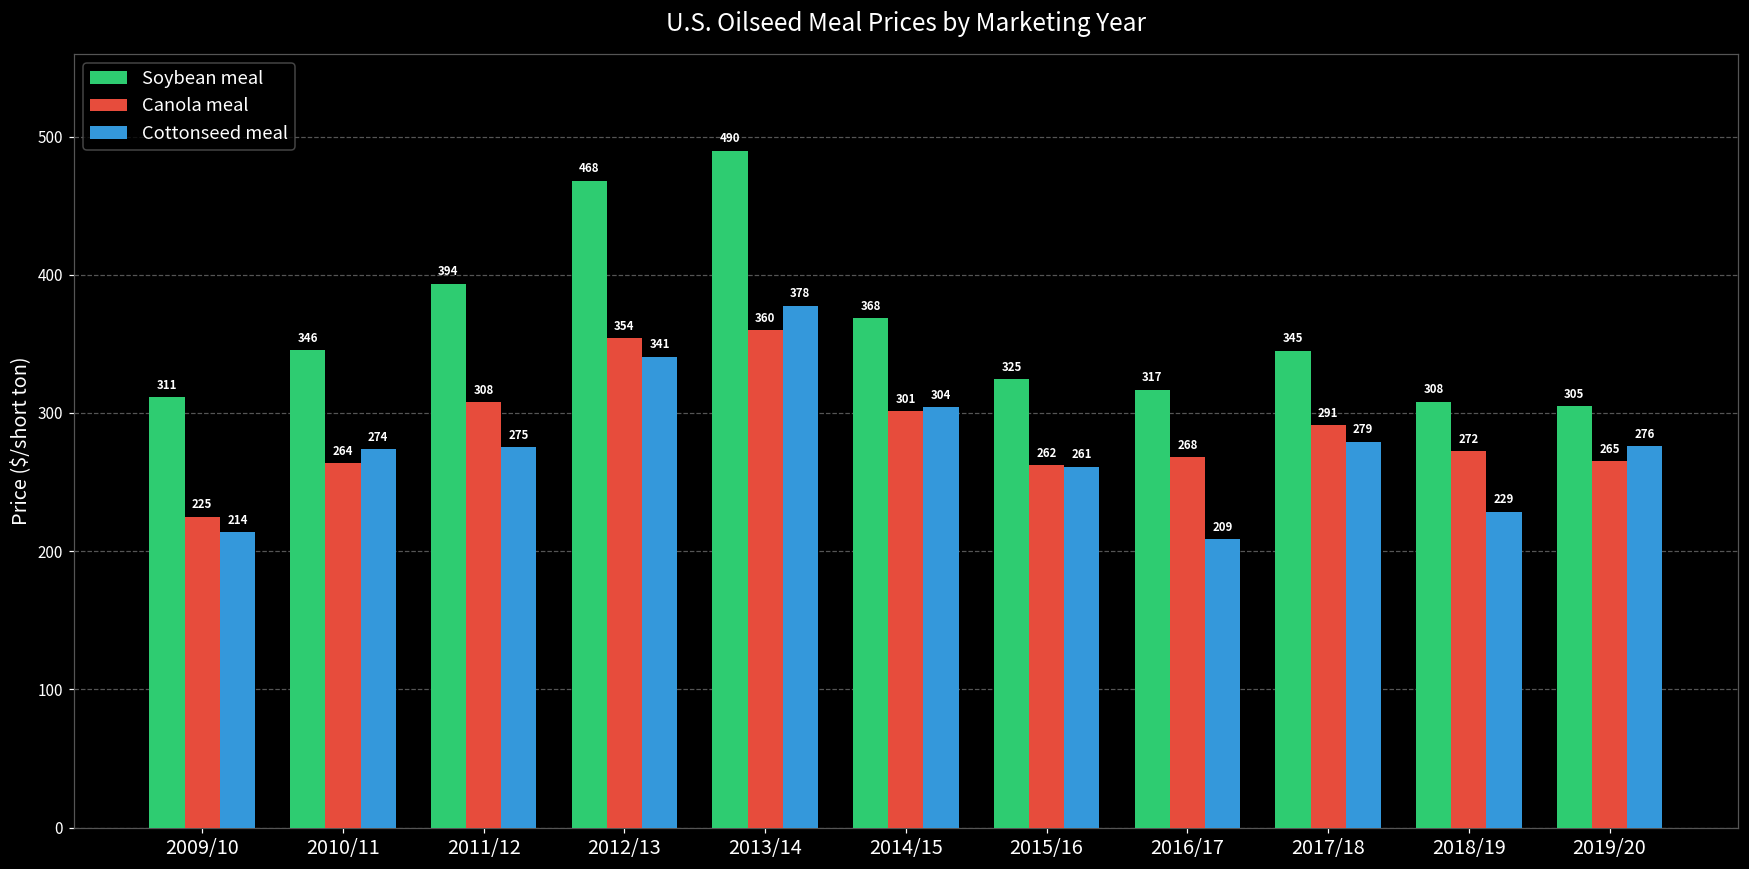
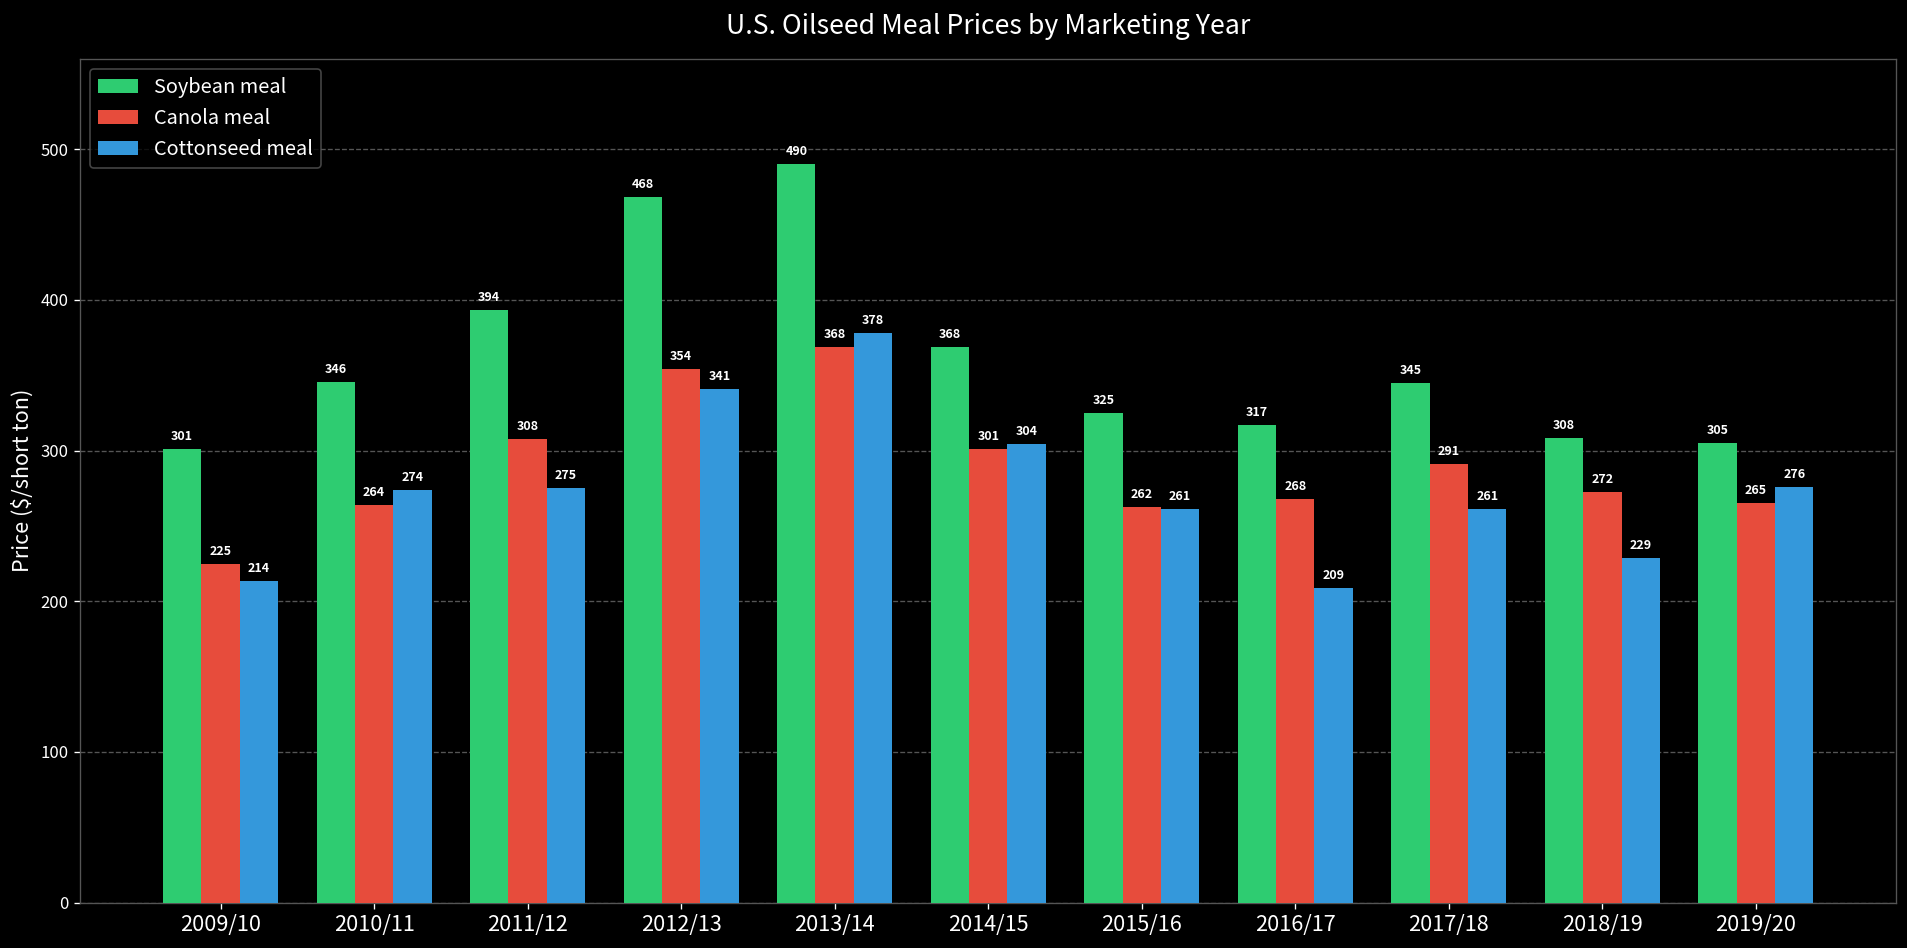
Soybean meal, 2009/10: 311 -> 301
Canola meal, 2013/14: 360 -> 368
Cottonseed meal, 2017/18: 279 -> 261
